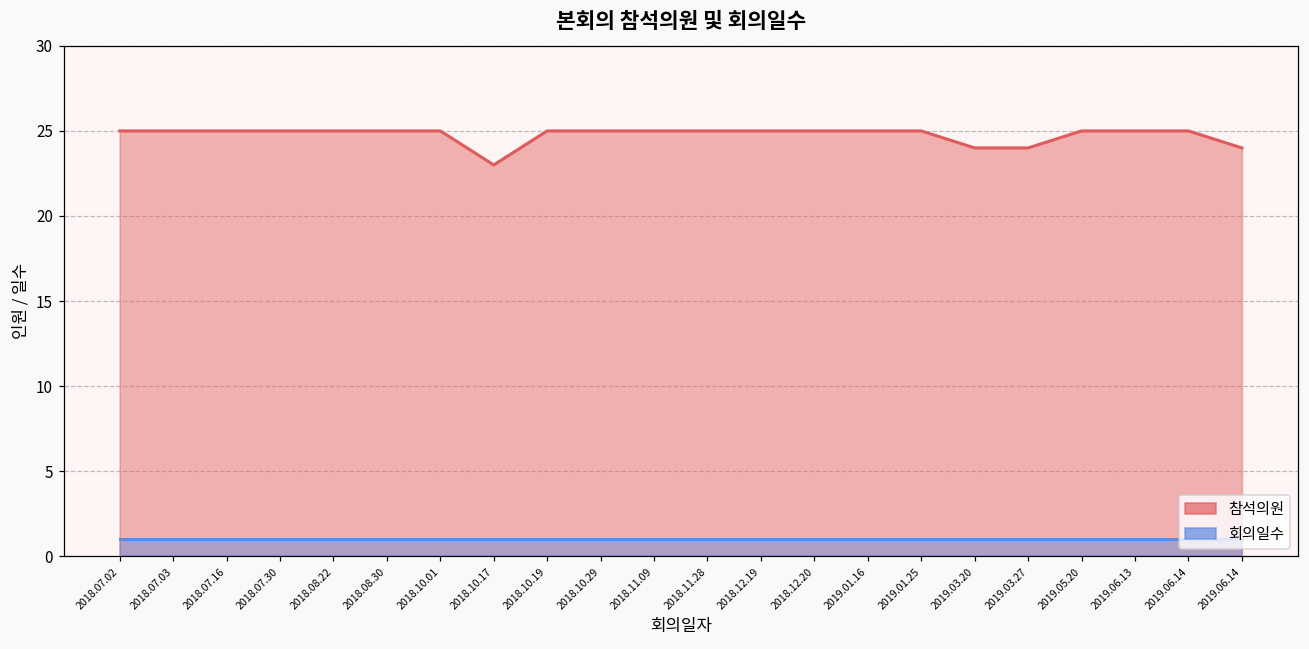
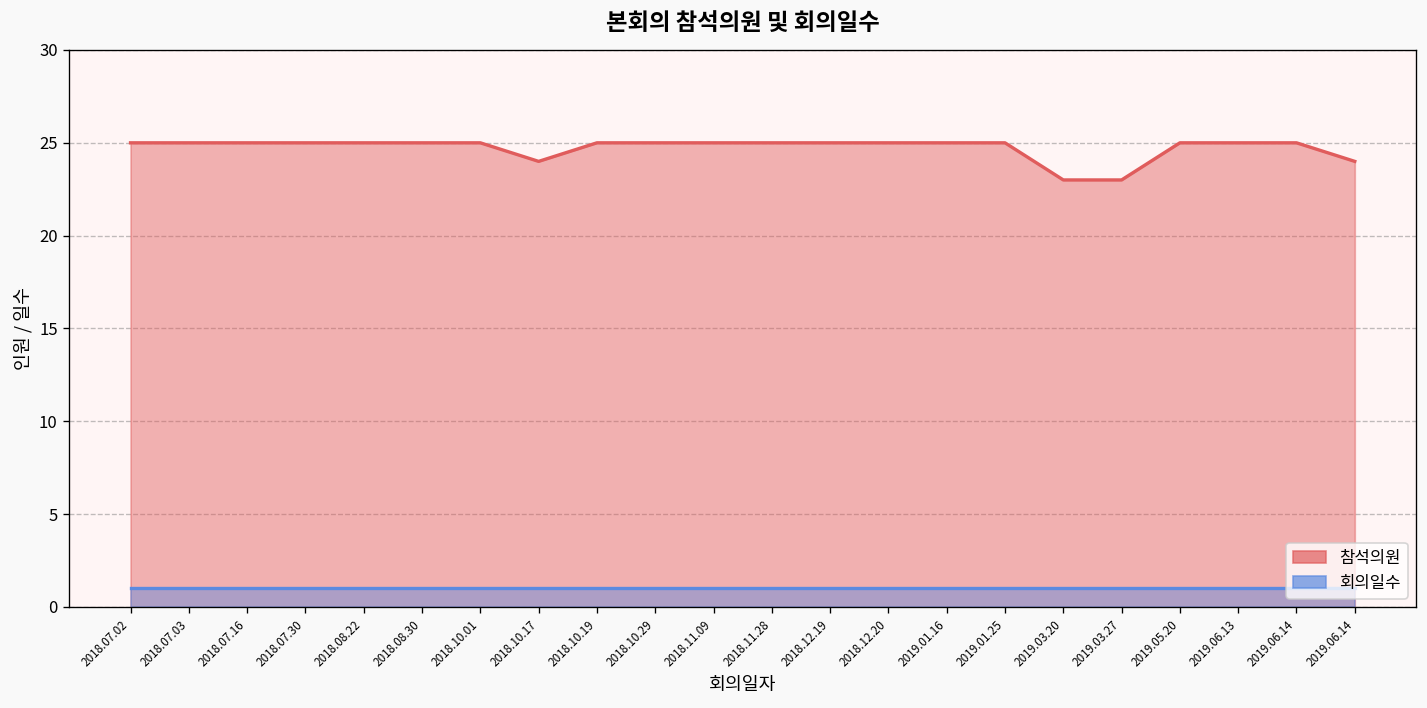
참석의원, 2018.10.17: 23 -> 24
참석의원, 2019.03.20: 24 -> 23
참석의원, 2019.03.27: 24 -> 23
